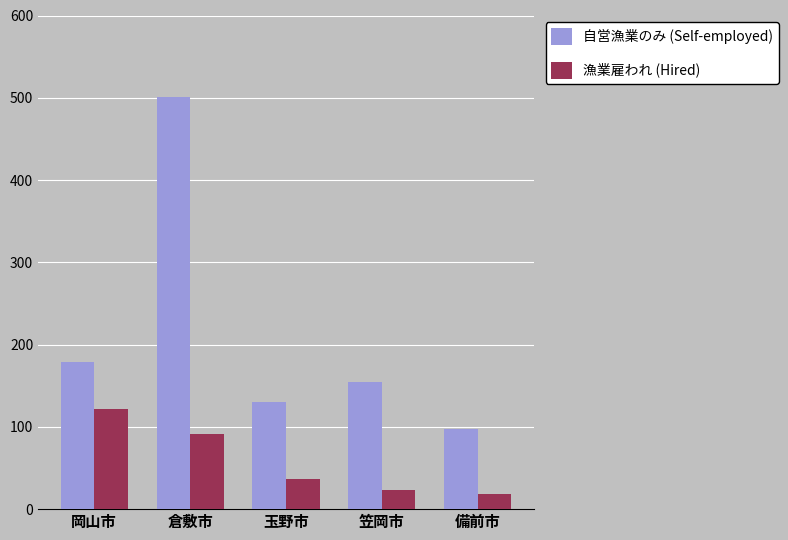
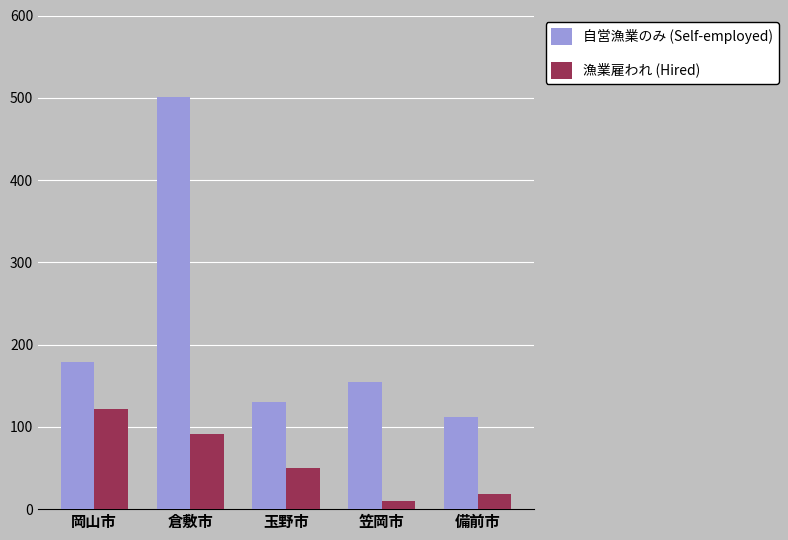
漁業雇われ (Hired), 玉野市: 40 -> 50
漁業雇われ (Hired), 笠岡市: 20 -> 10
自営漁業のみ (Self-employed), 備前市: 100 -> 110
